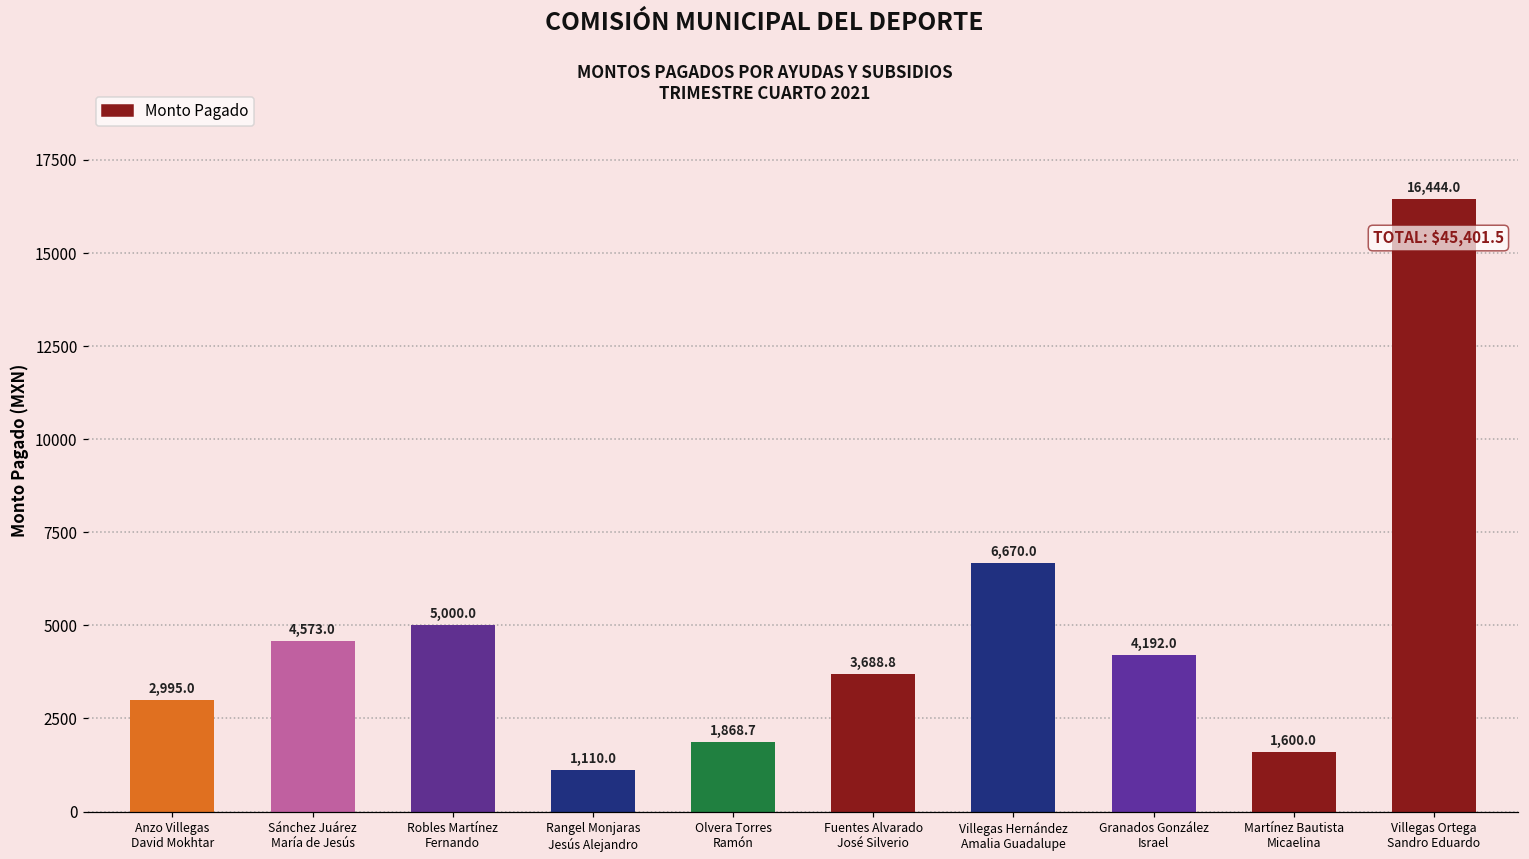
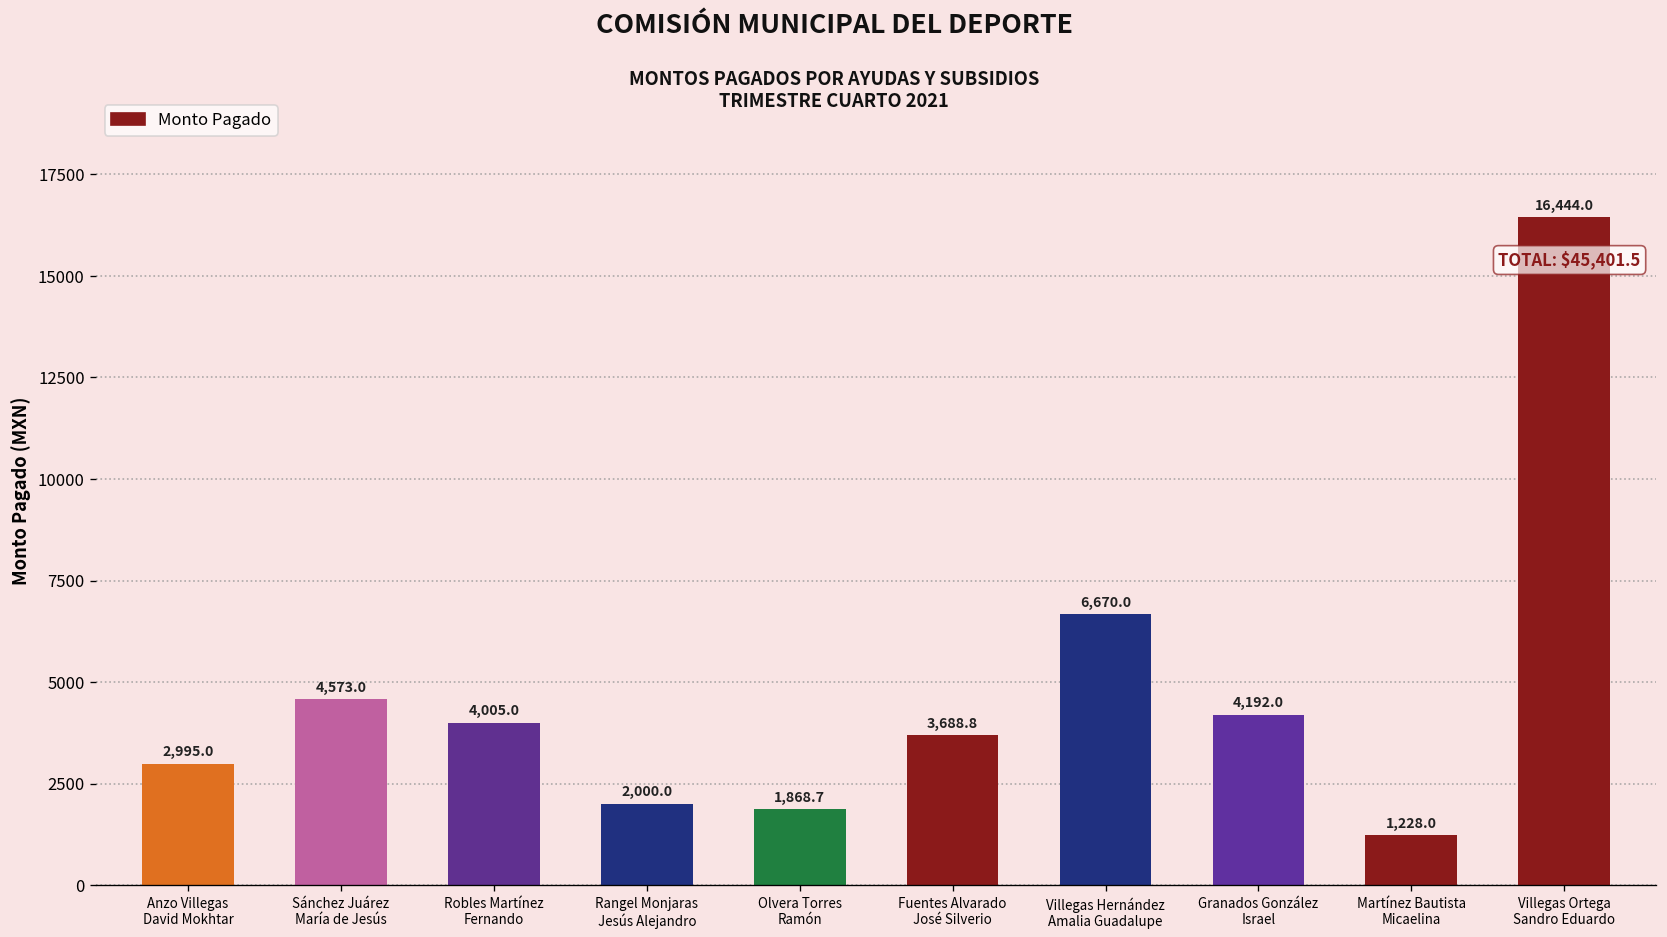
Robles Martínez Fernando: 5,000.0 -> 4,005.0
Rangel Monjaras Jesús Alejandro: 1,110.0 -> 2,000.0
Martínez Bautista Micaelina: 1,600.0 -> 1,228.0
